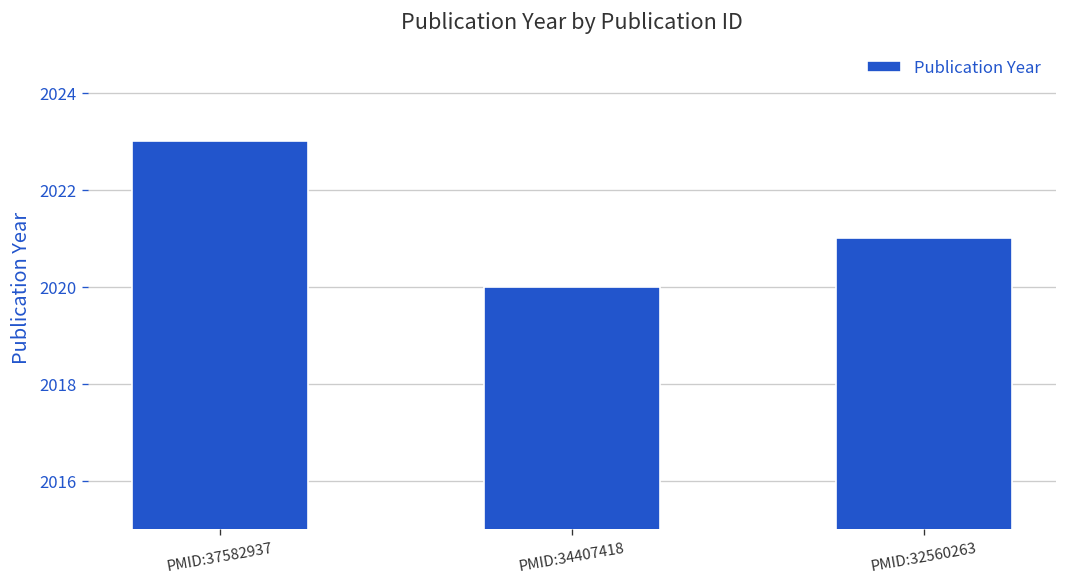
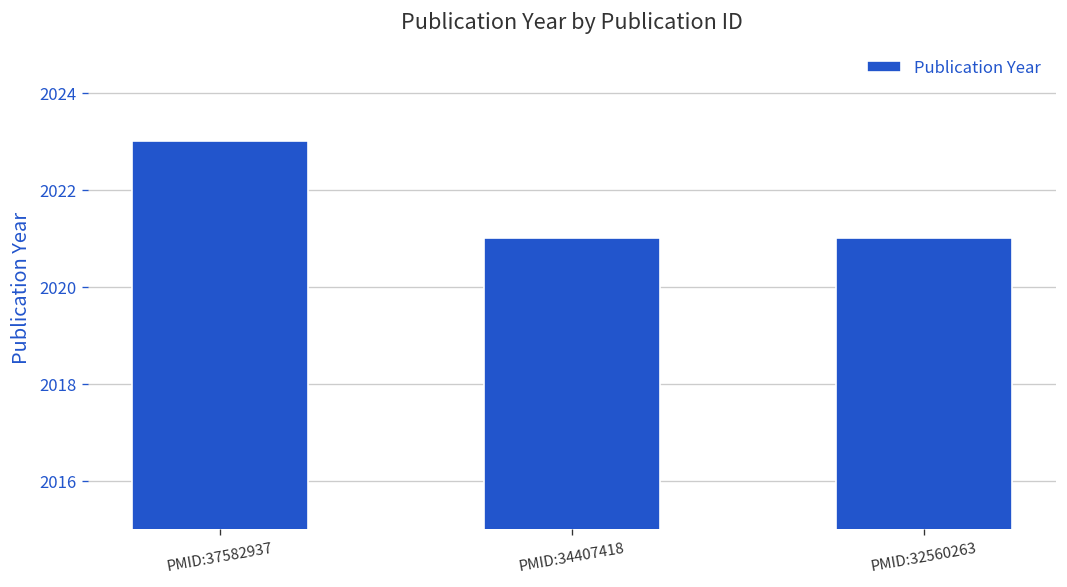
PMID:34407418: 2020 -> 2021
